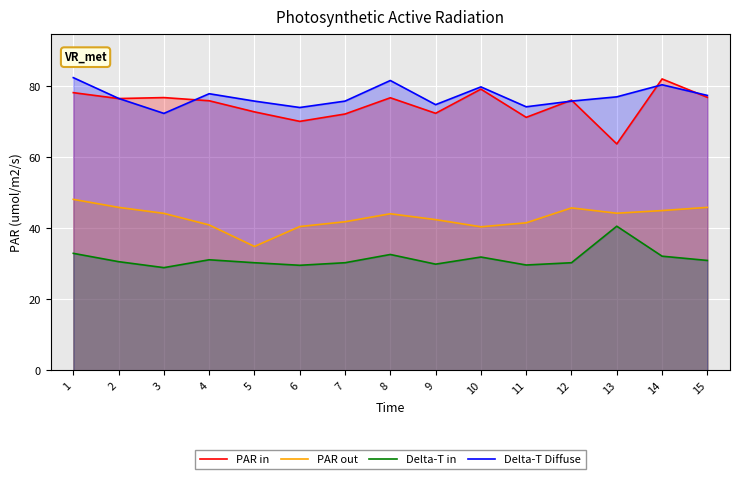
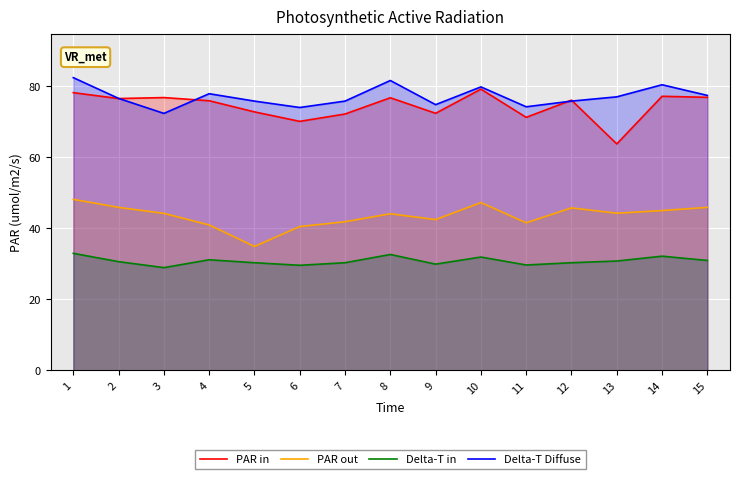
PAR out, 10: 40 -> 47
Delta-T in, 13: 41 -> 31
PAR in, 14: 82 -> 77
